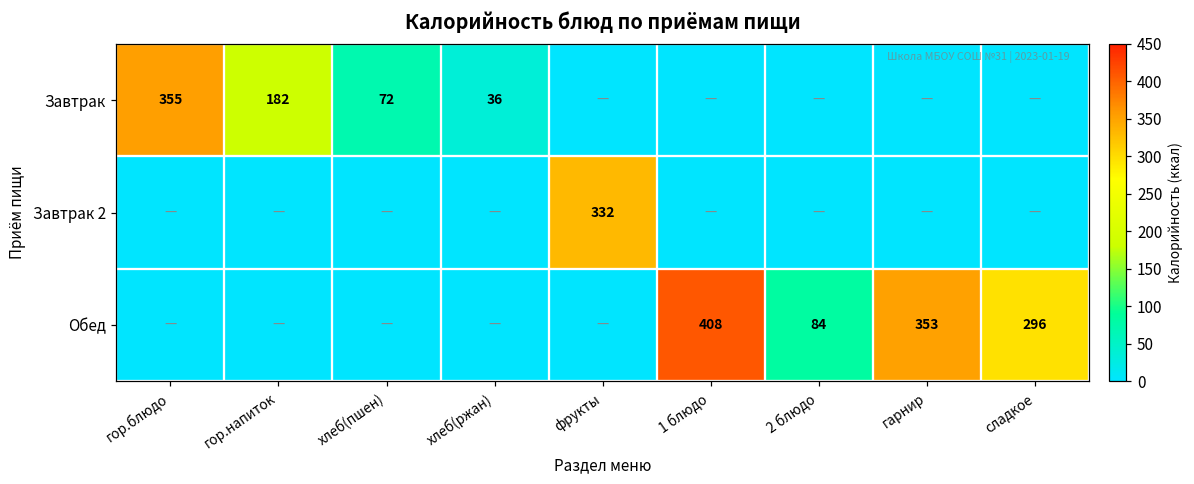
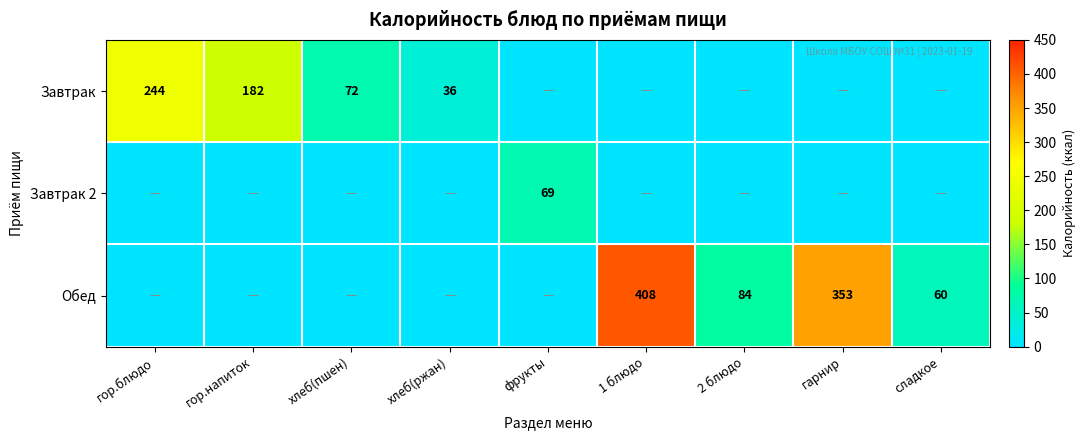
Завтрак, гор.блюдо: 355 -> 244
Завтрак 2, фрукты: 332 -> 69
Обед, сладкое: 296 -> 60
